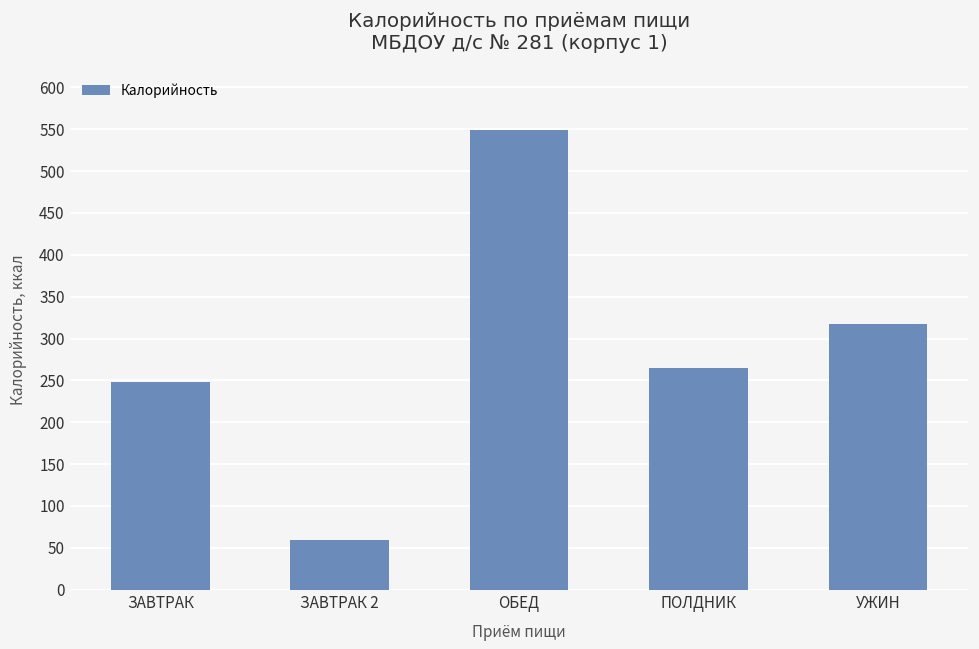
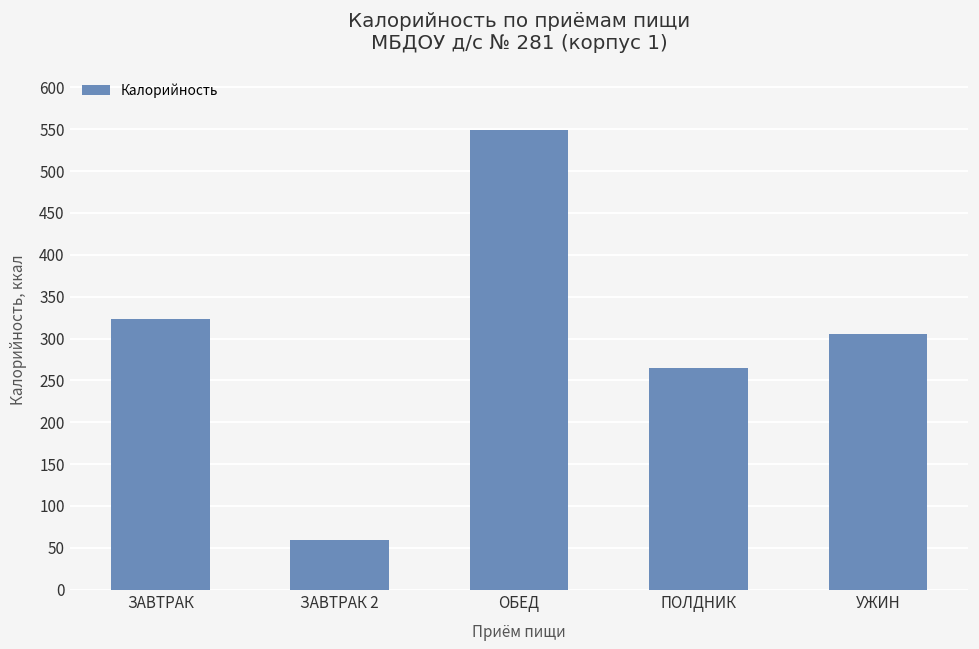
ЗАВТРАК: 250 -> 320
УЖИН: 320 -> 300
